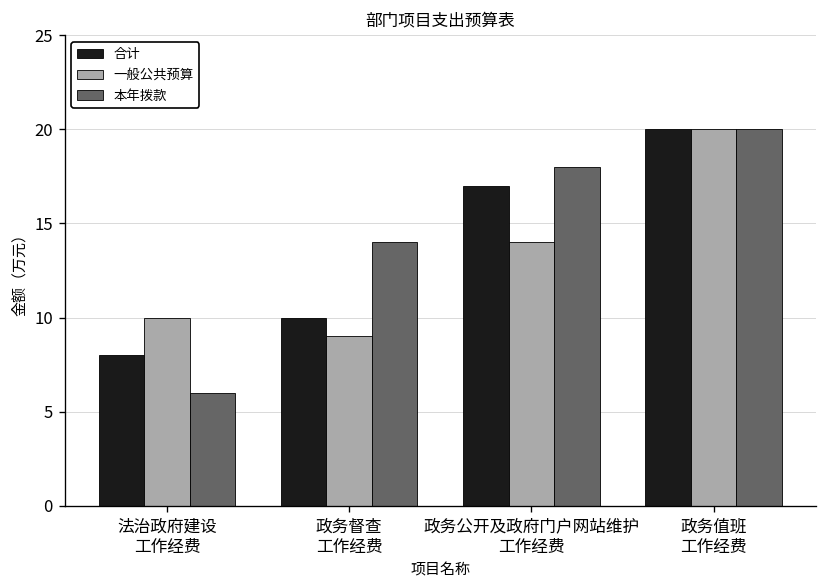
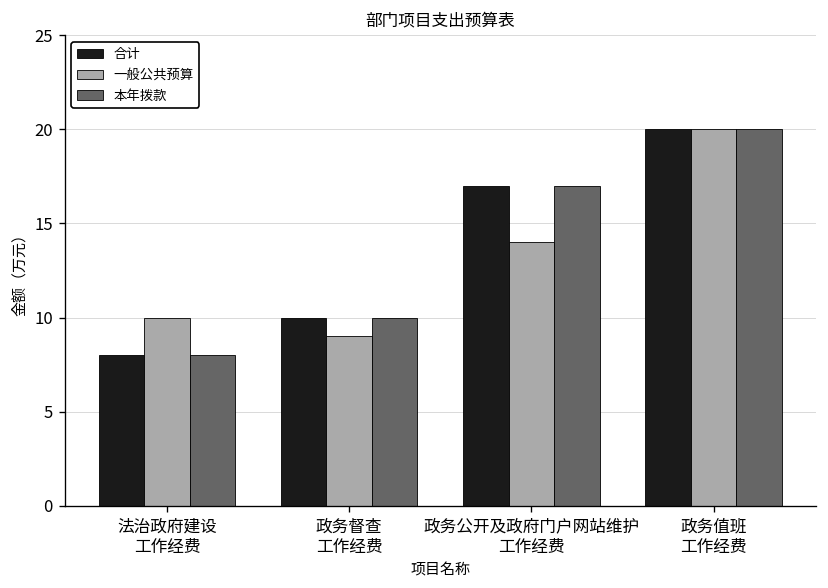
本年拨款, 法治政府建设 工作经费: 6 -> 8
本年拨款, 政务督查 工作经费: 14 -> 10
本年拨款, 政务公开及政府门户网站维护 工作经费: 18 -> 17
